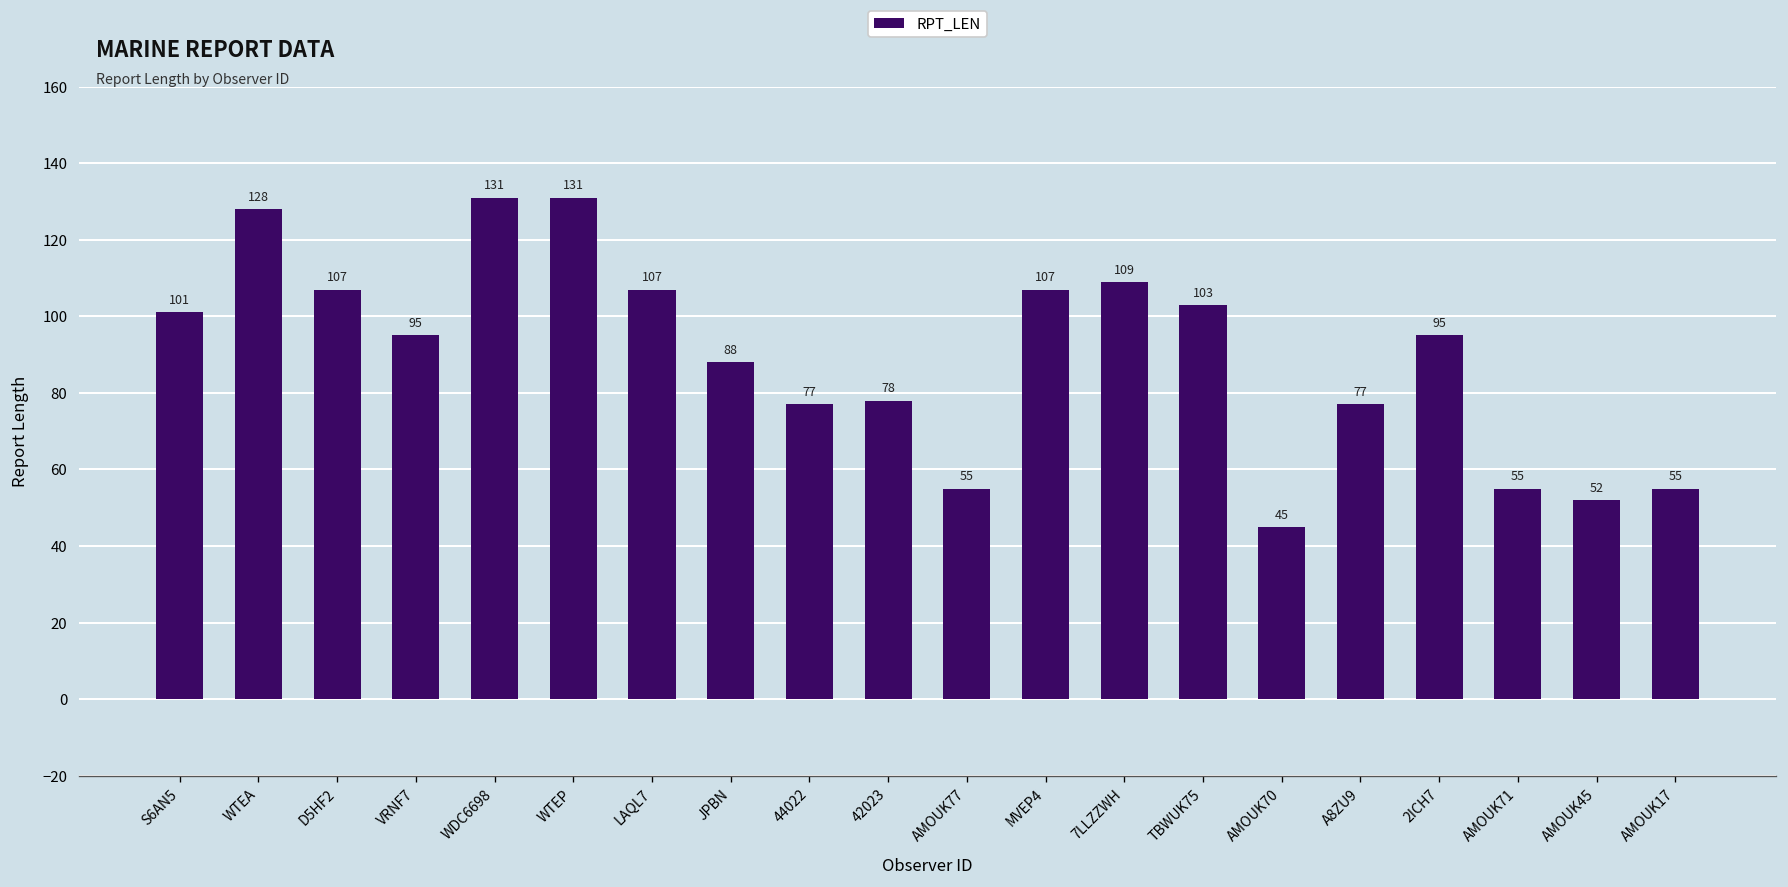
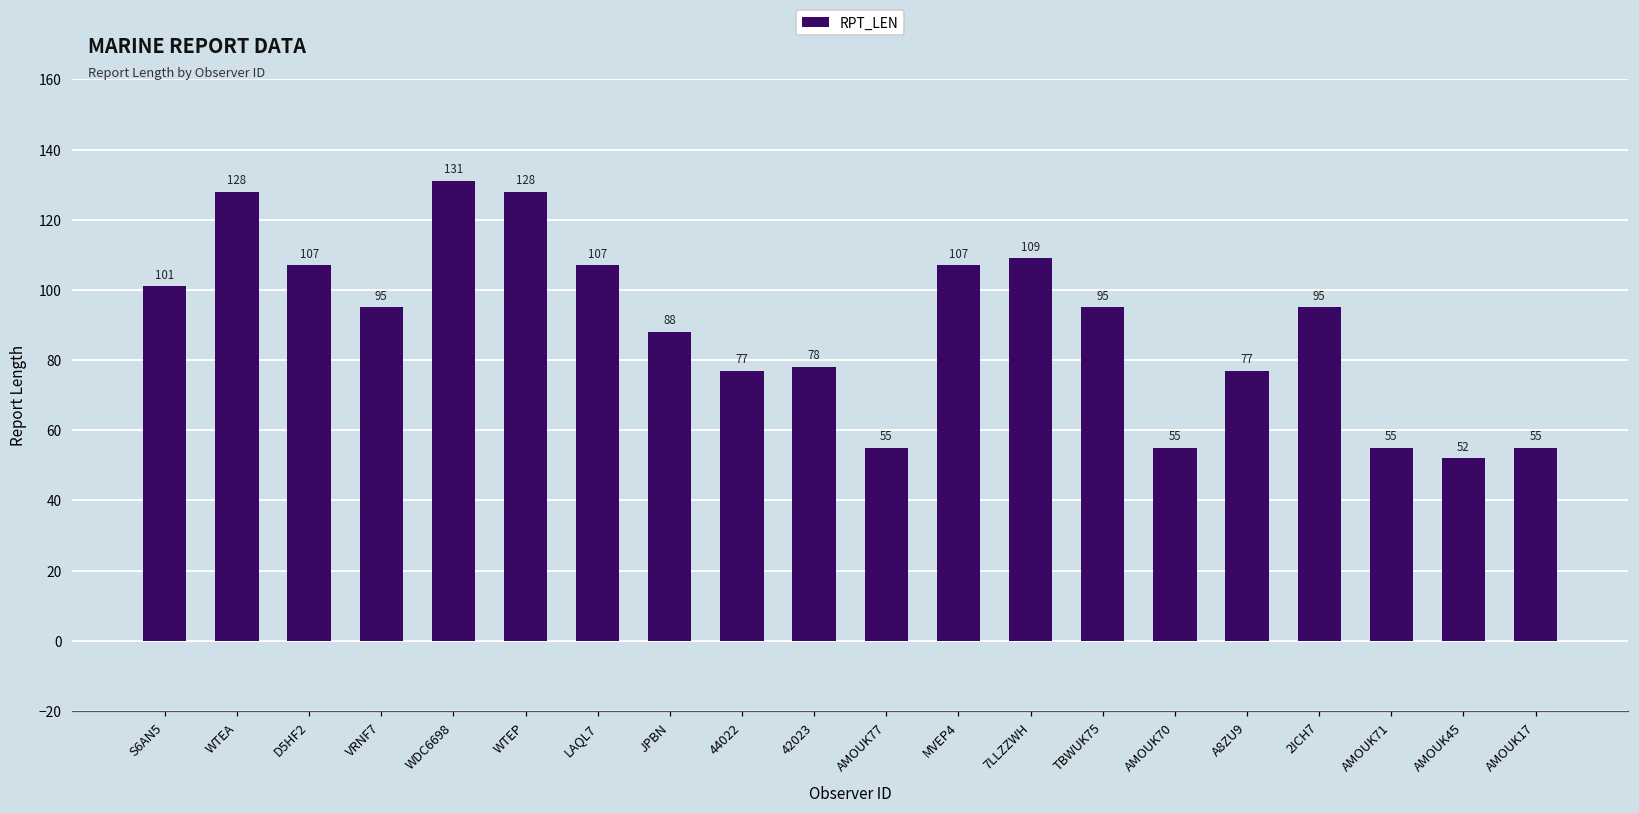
WTEP: 131 -> 128
TBWUK75: 103 -> 95
AMOUK70: 45 -> 55
